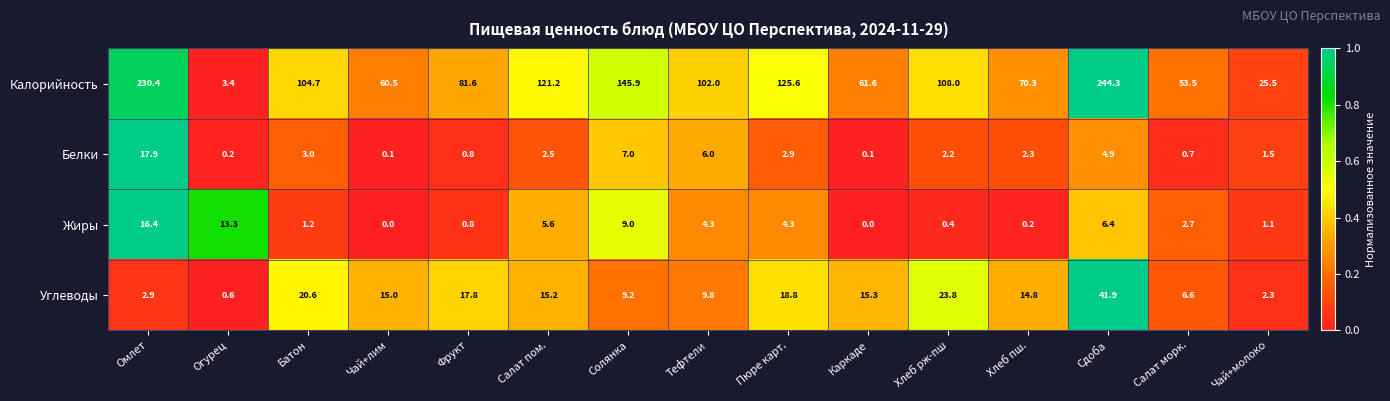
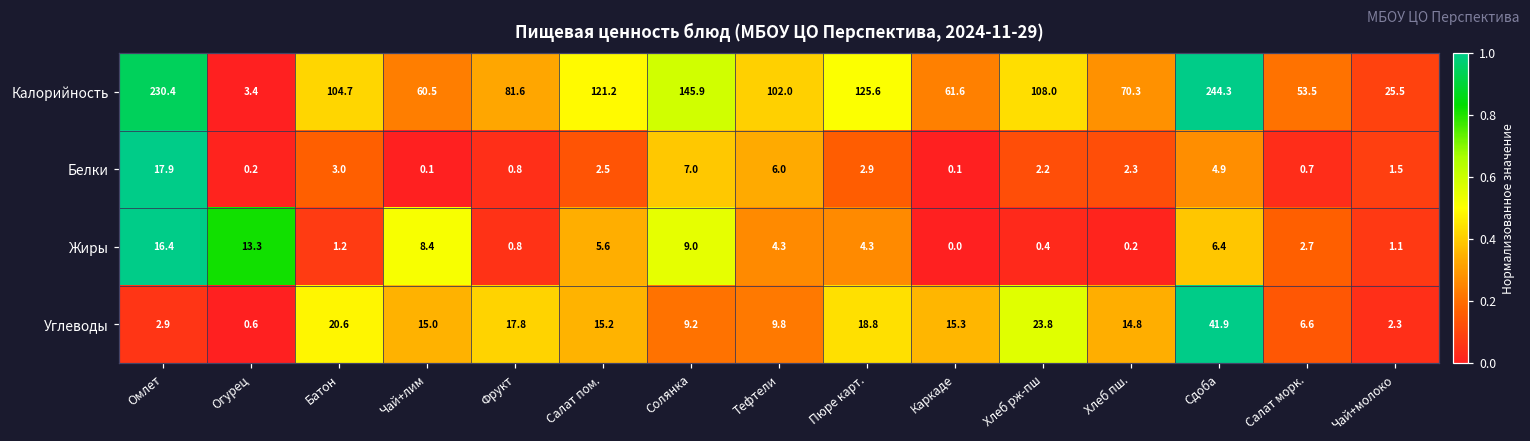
Жиры, Чай+лим: 0.0 -> 8.4
